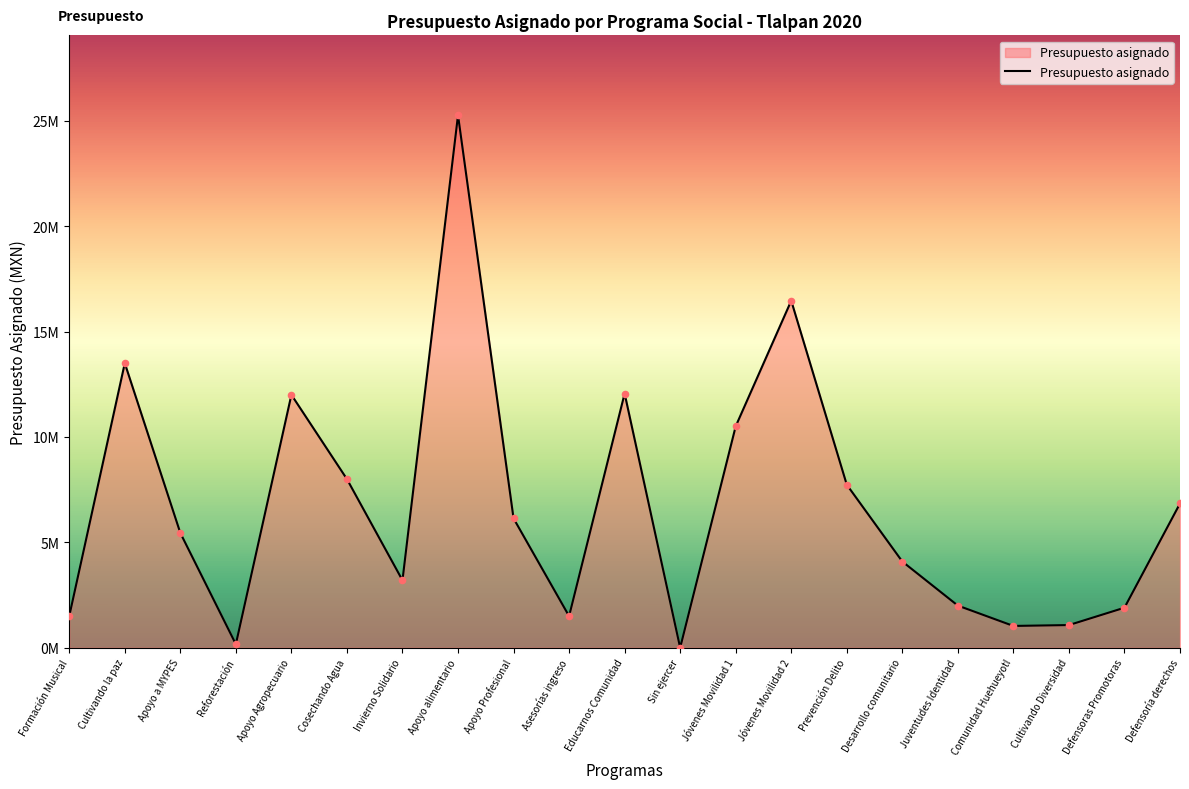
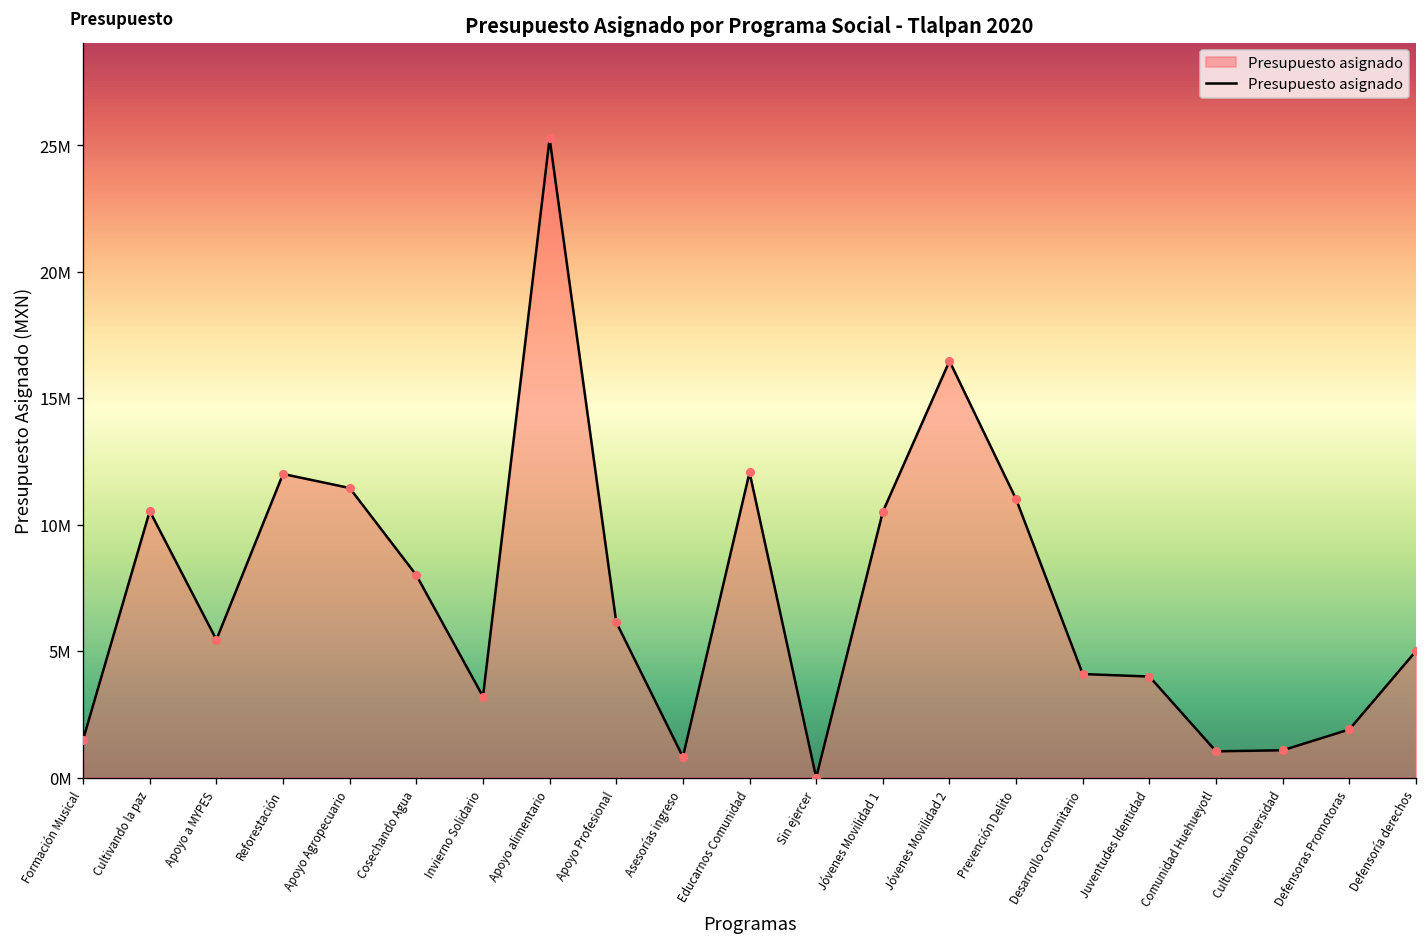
Cultivando la paz: 13500000 -> 10500000
Reforestación: 200000 -> 12000000
Apoyo Agropecuario: 12000000 -> 11400000
Asesorías ingreso: 1500000 -> 800000
Prevención Delito: 7700000 -> 11000000
Juventudes Identidad: 2000000 -> 4000000
Defensoría derechos: 6800000 -> 5000000
